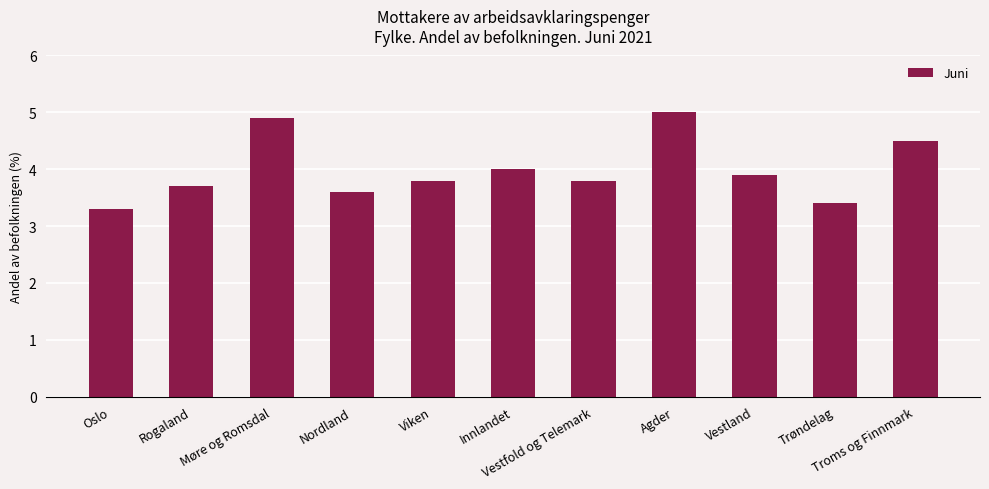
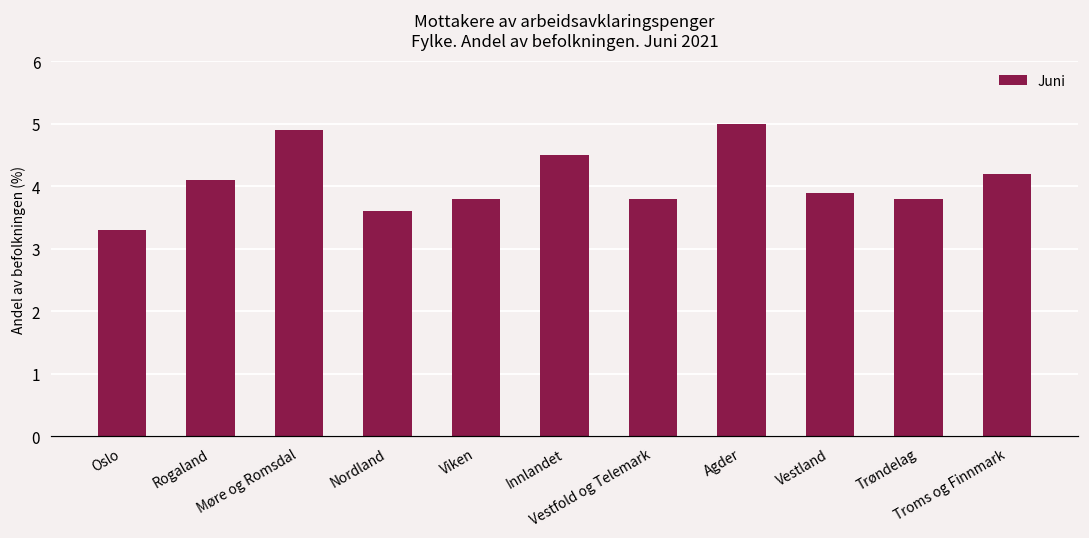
Rogaland: 3.7 -> 4.1
Innlandet: 4.0 -> 4.5
Trøndelag: 3.4 -> 3.8
Troms og Finnmark: 4.5 -> 4.2
